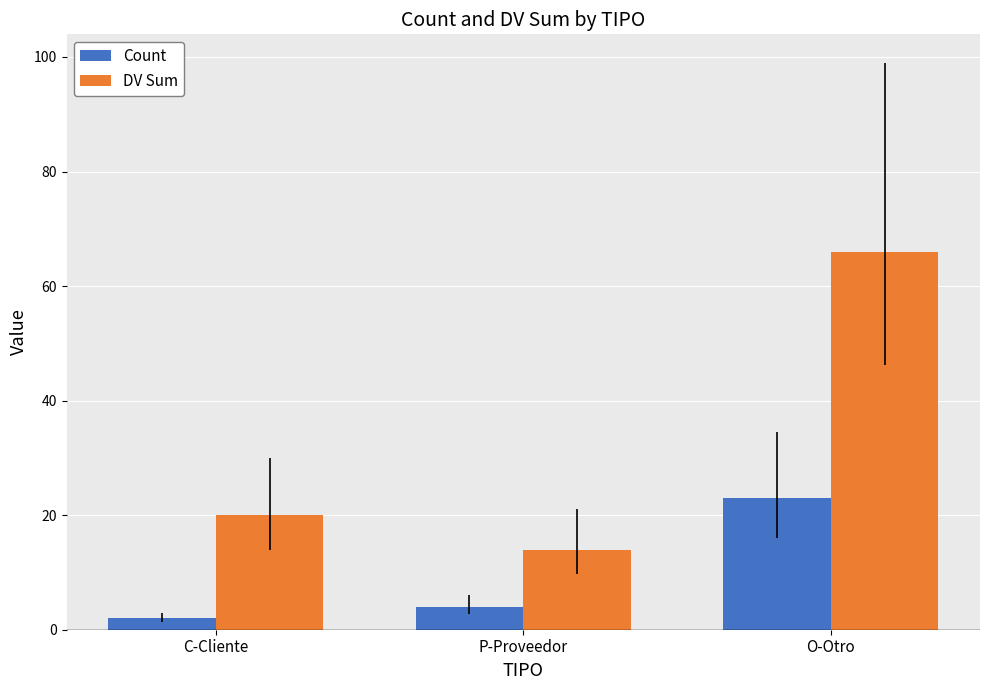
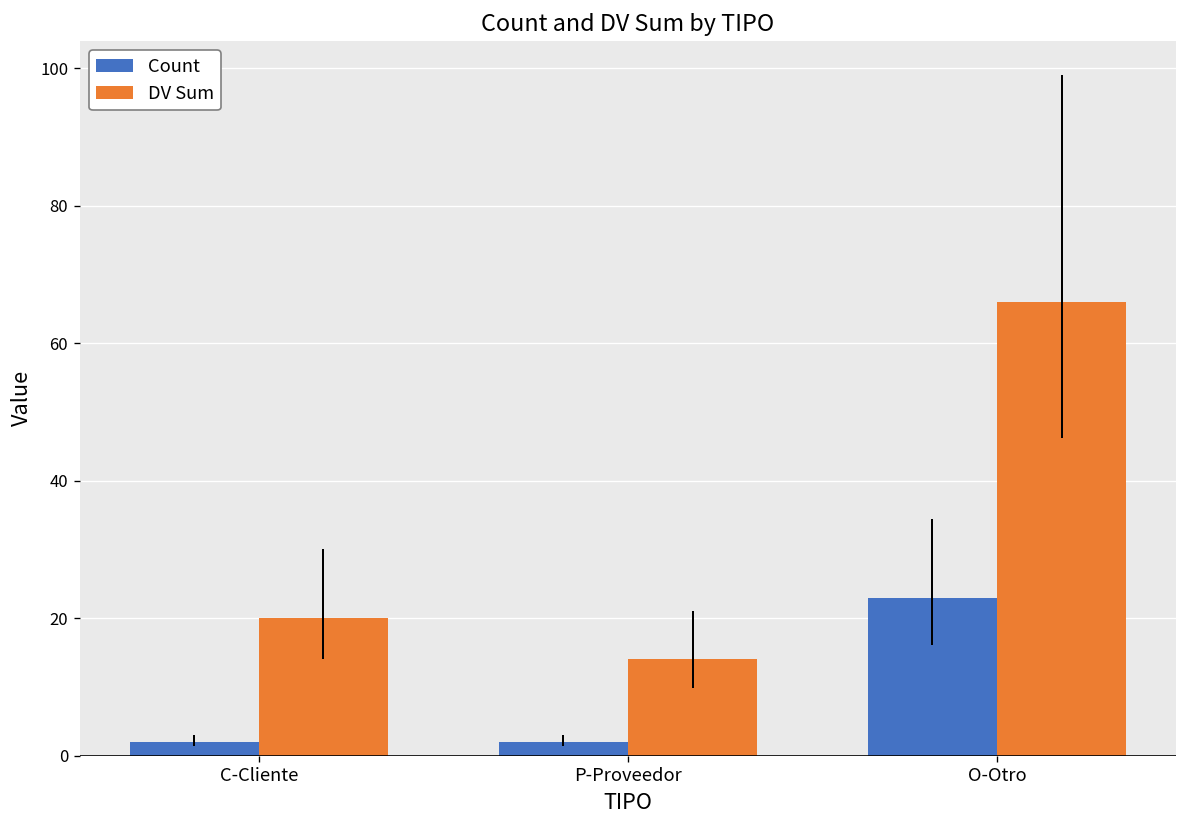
Count, P-Proveedor: 4 -> 2
